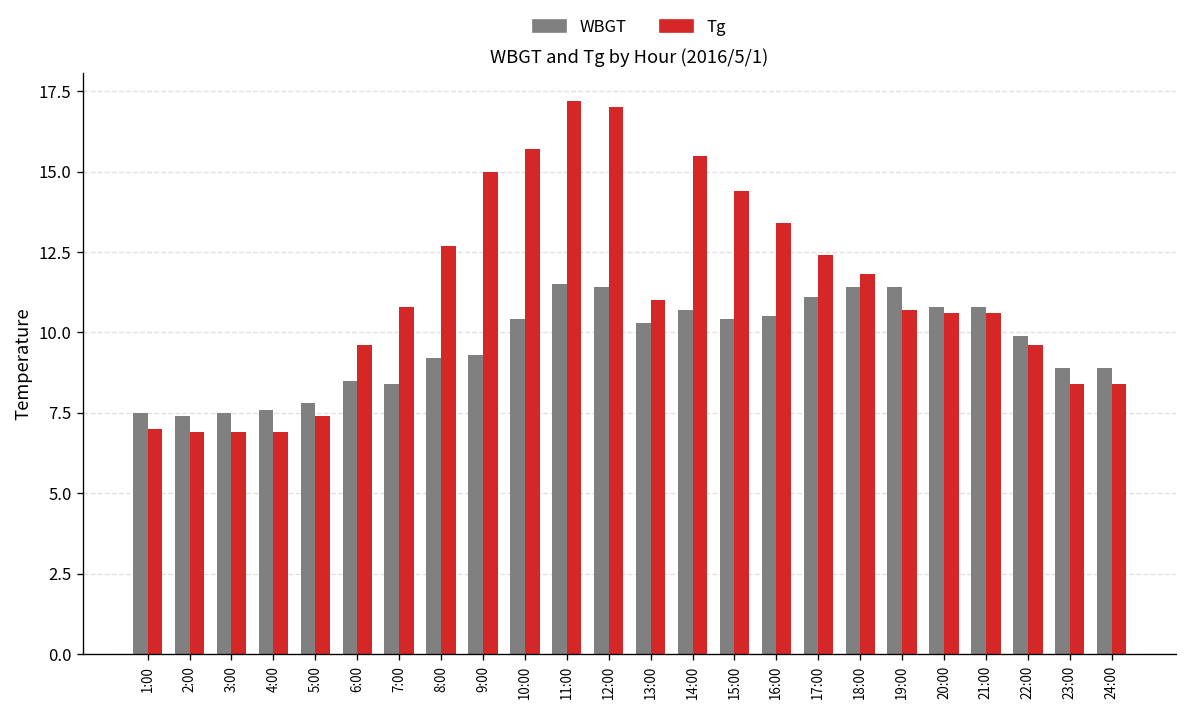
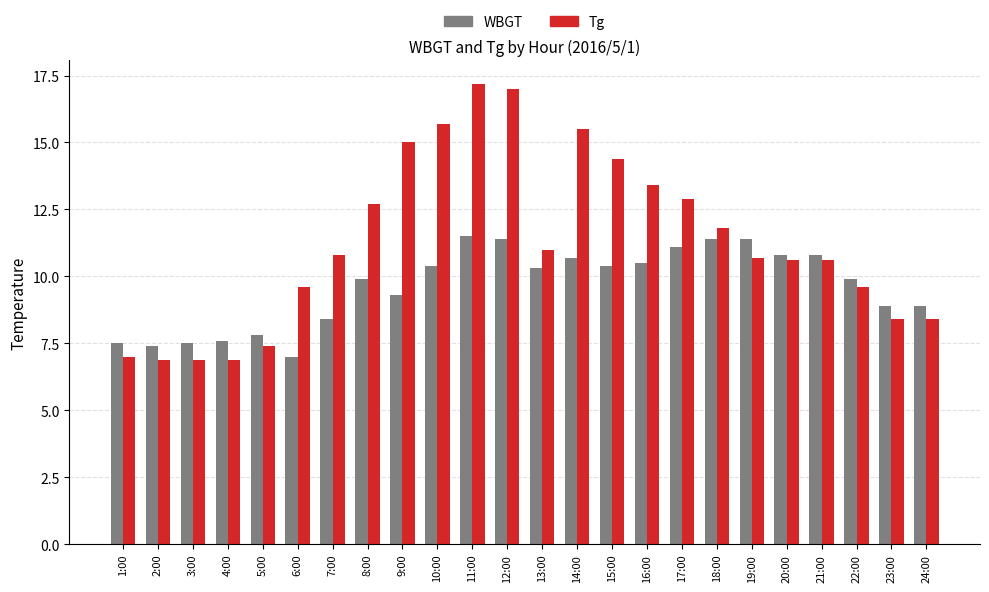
WBGT, 6:00: 8.5 -> 7.0
WBGT, 8:00: 9.2 -> 9.9
Tg, 17:00: 12.4 -> 12.9
